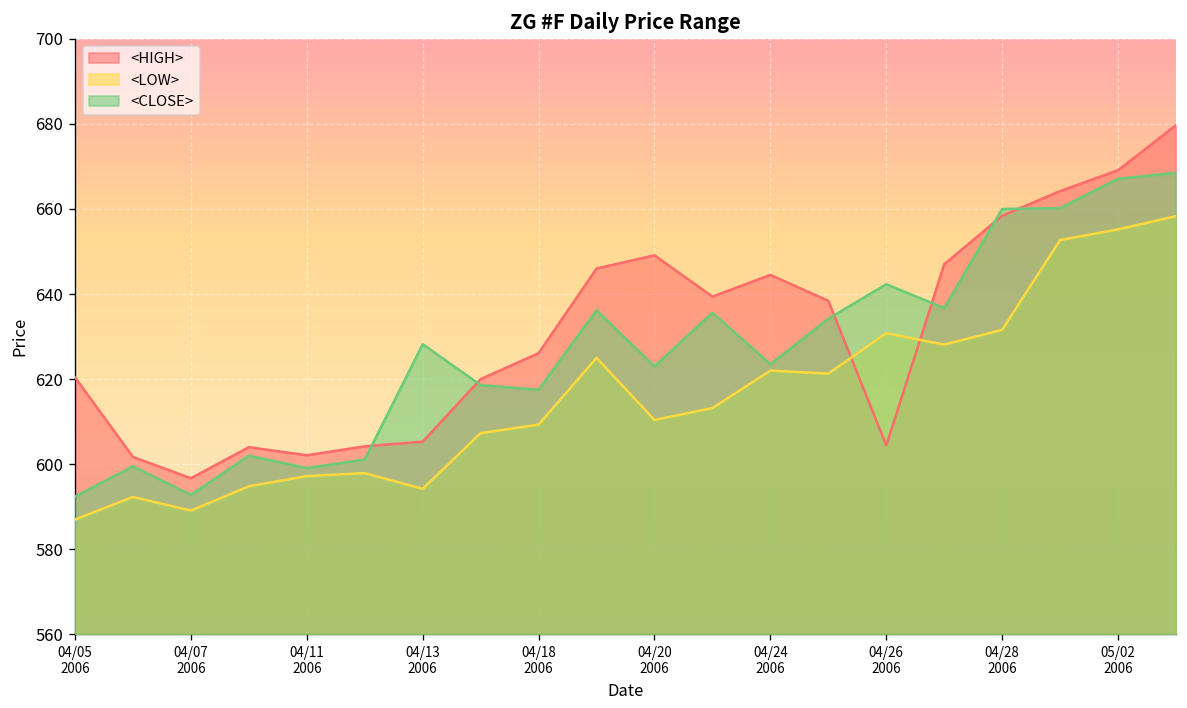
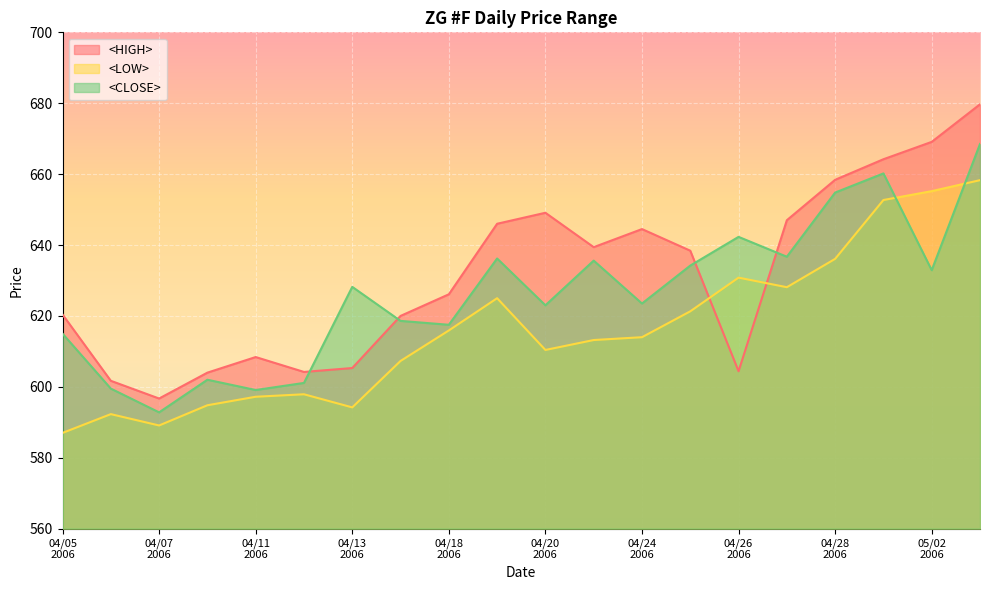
<CLOSE>, 04/05 2006: 592 -> 615
<HIGH>, 04/11 2006: 602 -> 608
<LOW>, 04/18 2006: 609 -> 616
<LOW>, 04/24 2006: 622 -> 614
<LOW>, 04/28 2006: 632 -> 636
<CLOSE>, 04/28 2006: 660 -> 655
<CLOSE>, 05/02 2006: 667 -> 633
